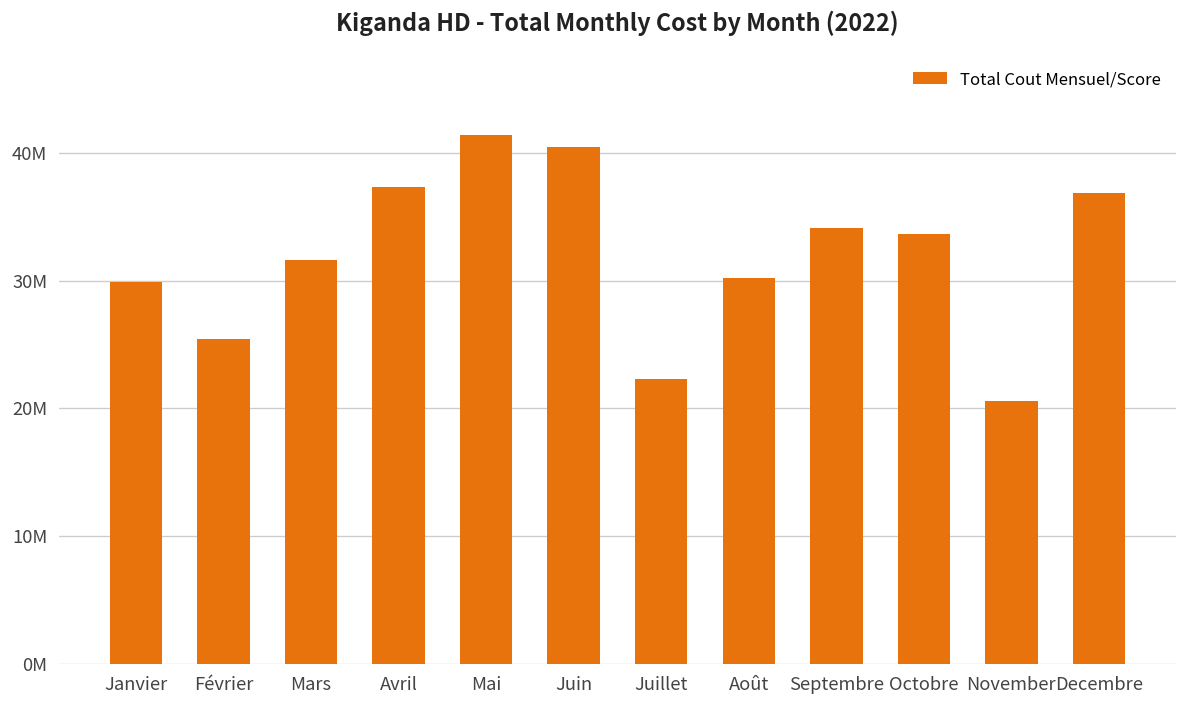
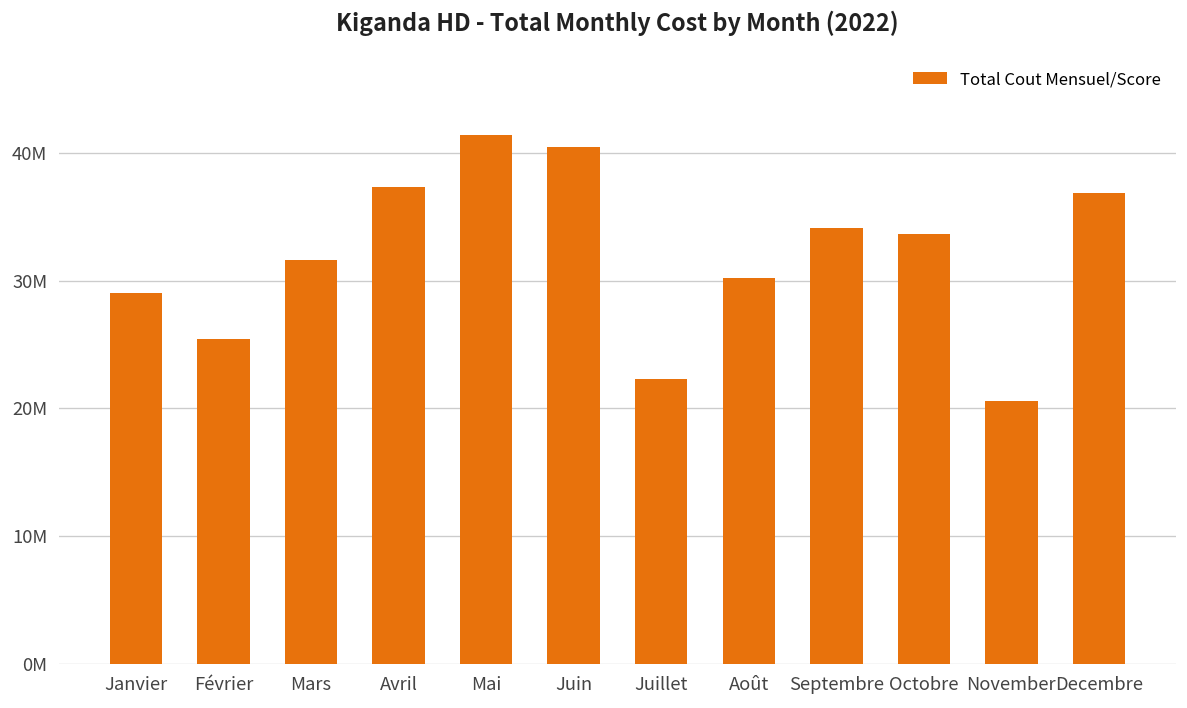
Janvier: 29900000 -> 29100000
